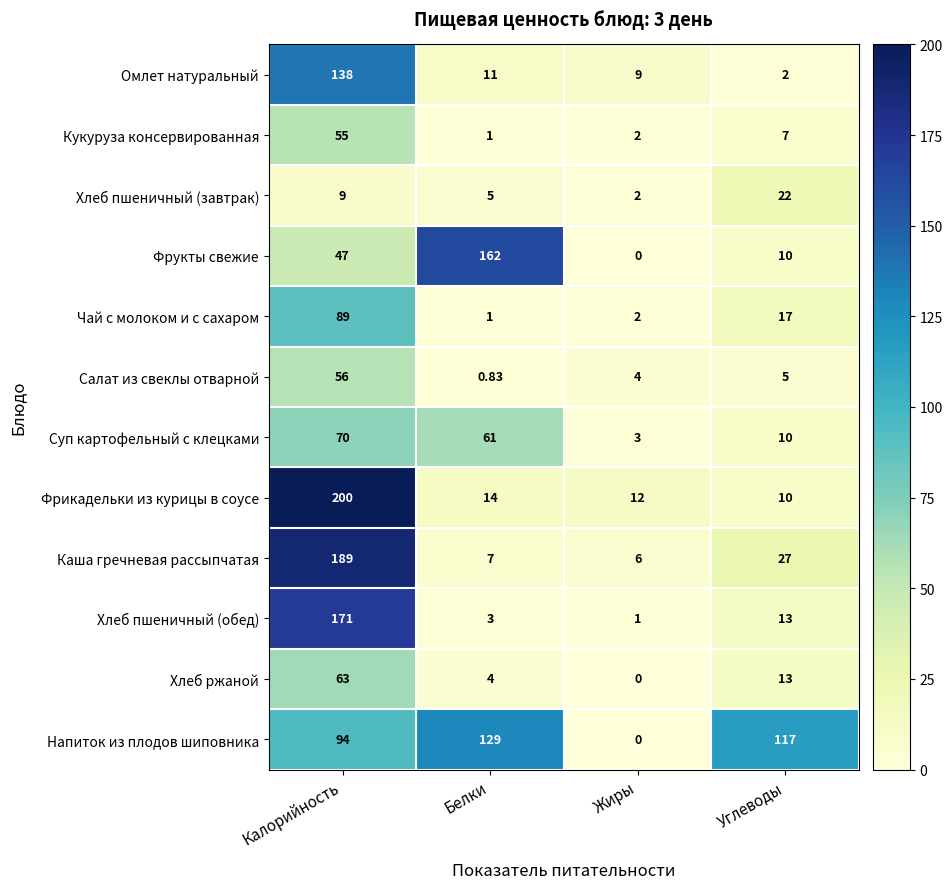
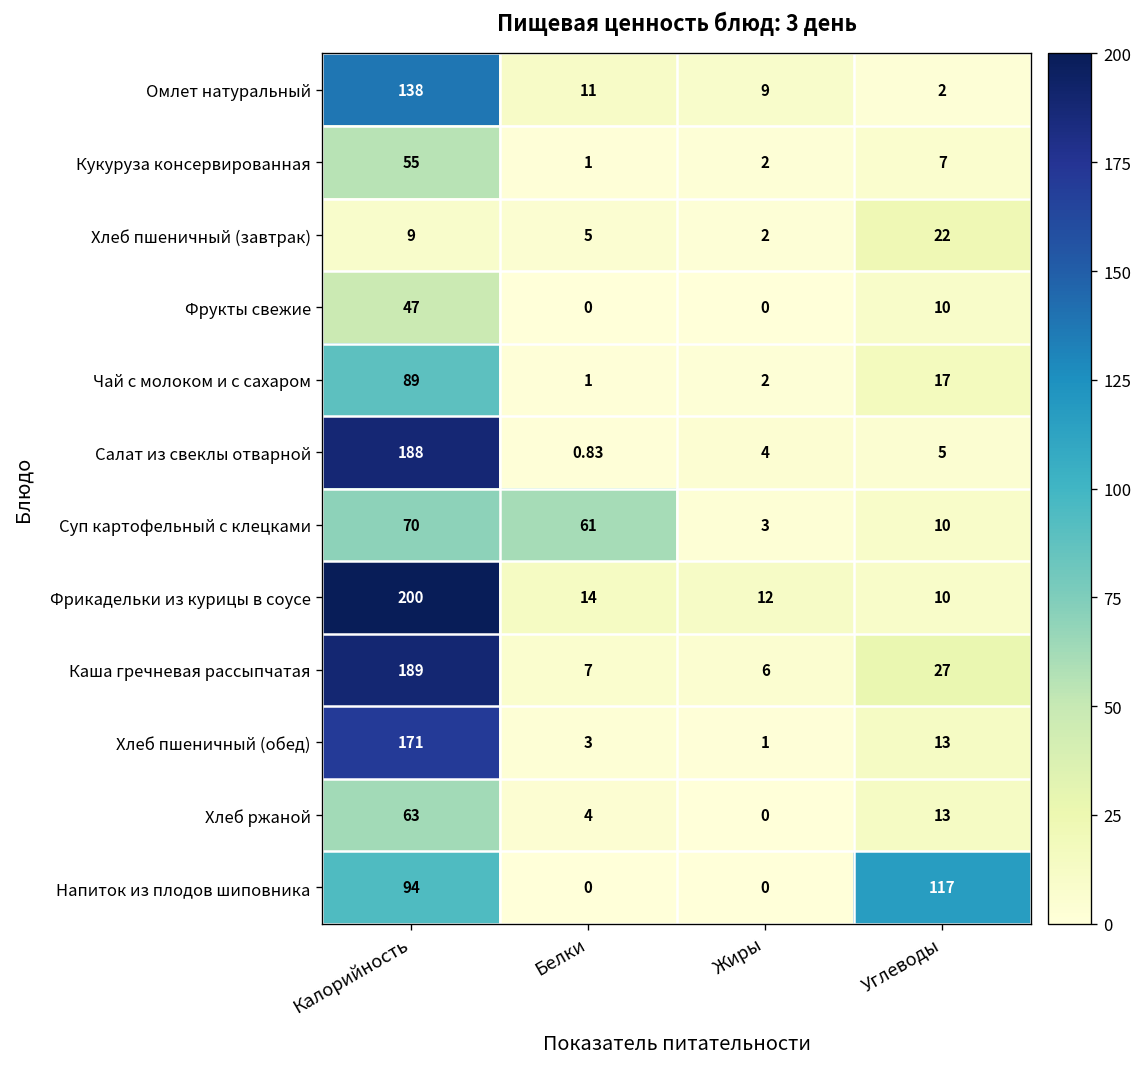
Фрукты свежие, Белки: 162 -> 0
Салат из свеклы отварной, Калорийность: 56 -> 188
Напиток из плодов шиповника, Белки: 129 -> 0
